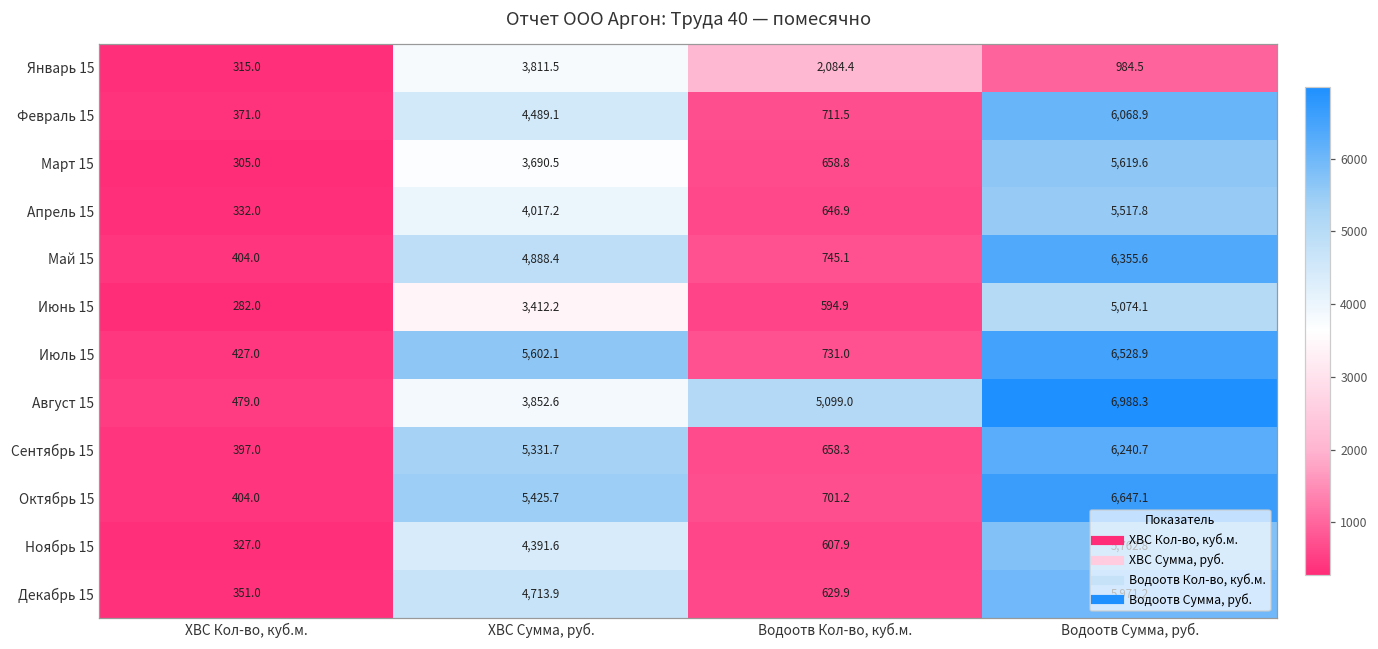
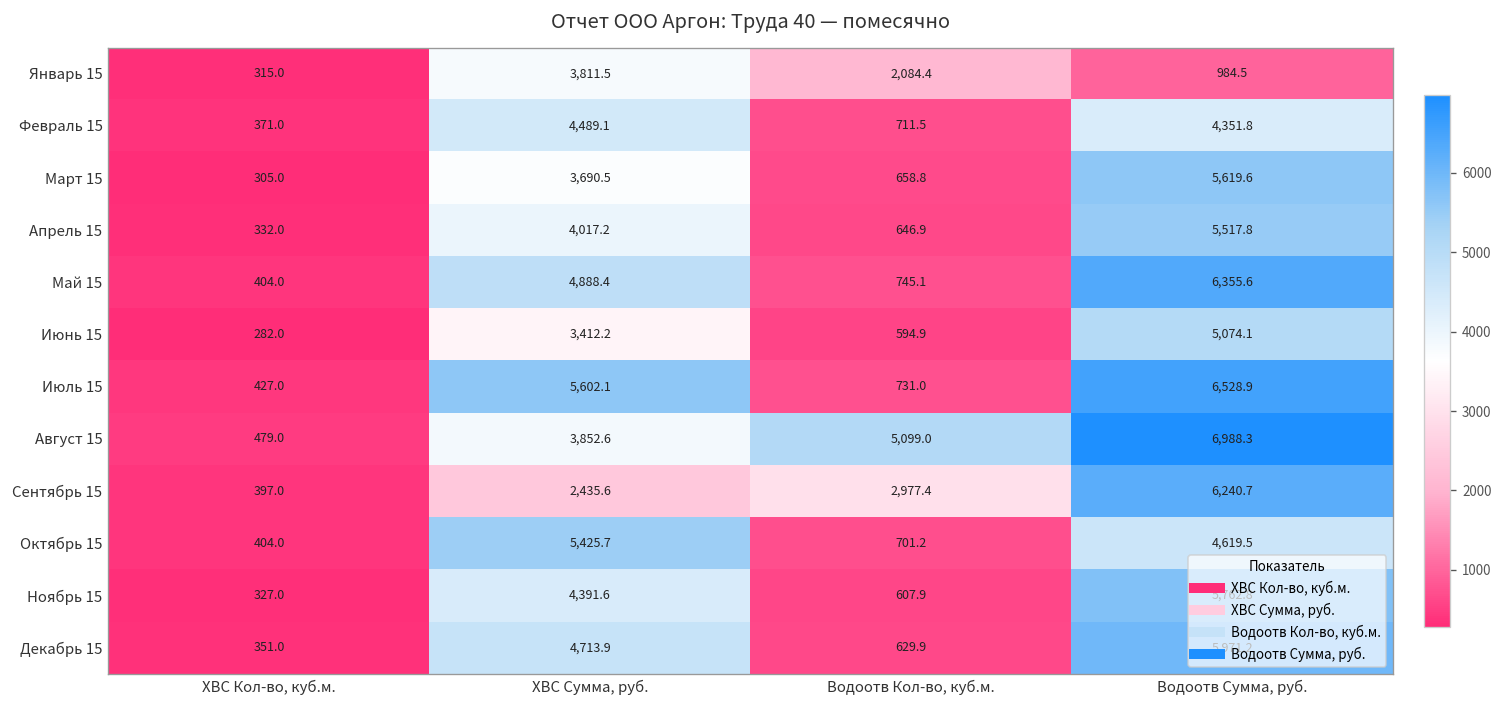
Февраль 15, Водоотв Сумма, руб.: 6,068.9 -> 4,351.8
Сентябрь 15, ХВС Сумма, руб.: 5,331.7 -> 2,435.6
Сентябрь 15, Водоотв Кол-во, куб.м.: 658.3 -> 2,977.4
Октябрь 15, Водоотв Сумма, руб.: 6,647.1 -> 4,619.5
